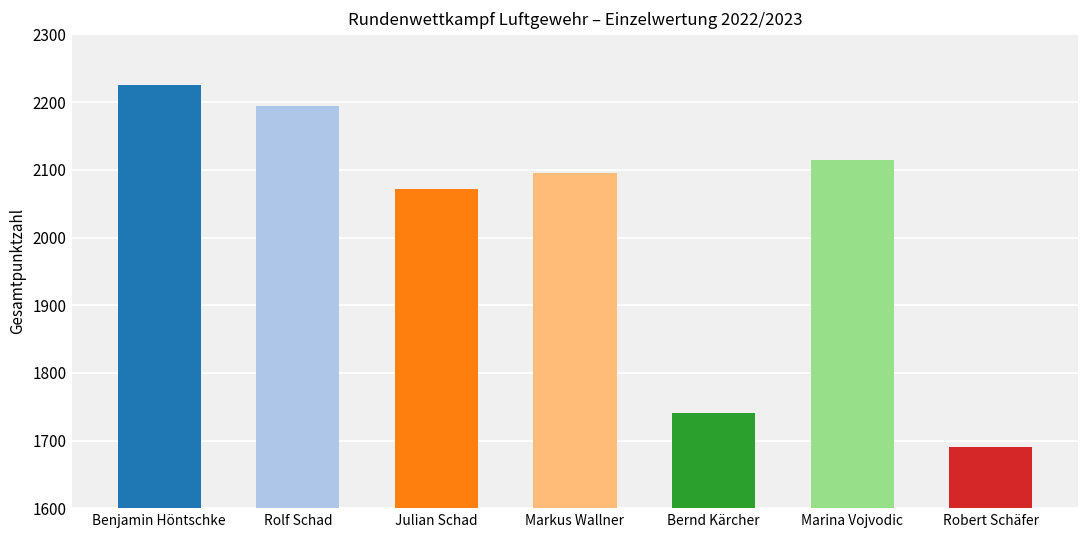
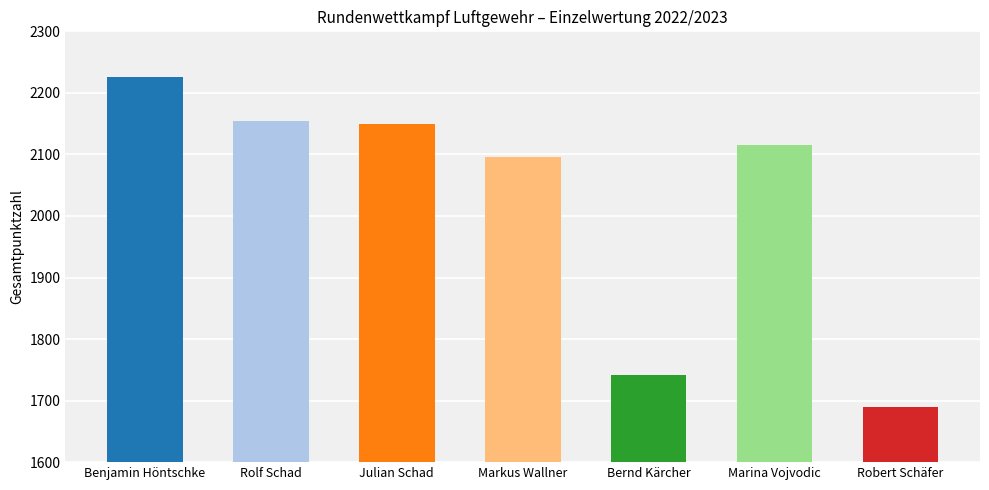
Rolf Schad: 2200 -> 2150
Julian Schad: 2070 -> 2150
